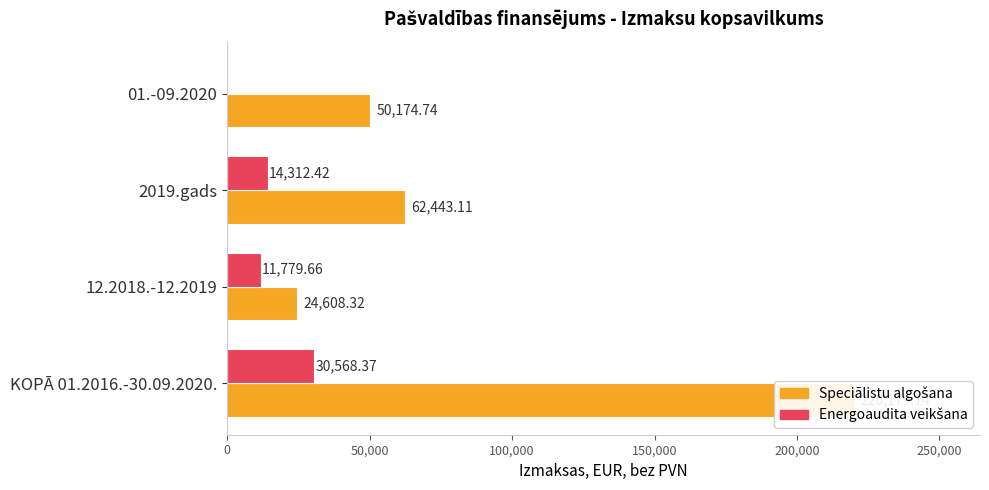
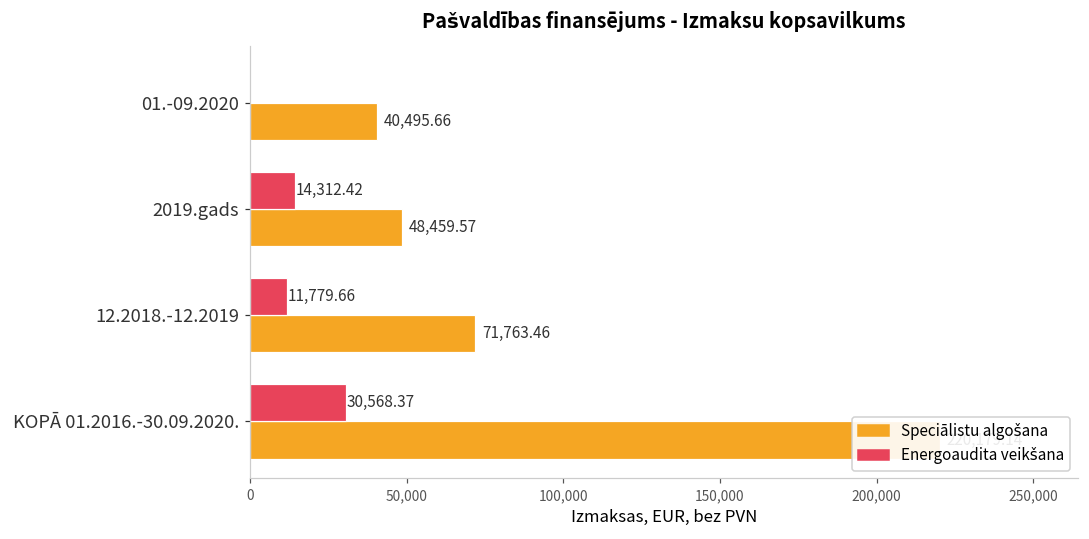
Speciālistu algošana, 01.-09.2020: 50,174.74 -> 40,495.66
Speciālistu algošana, 2019.gads: 62,443.11 -> 48,459.57
Speciālistu algošana, 12.2018.-12.2019: 24,608.32 -> 71,763.46
